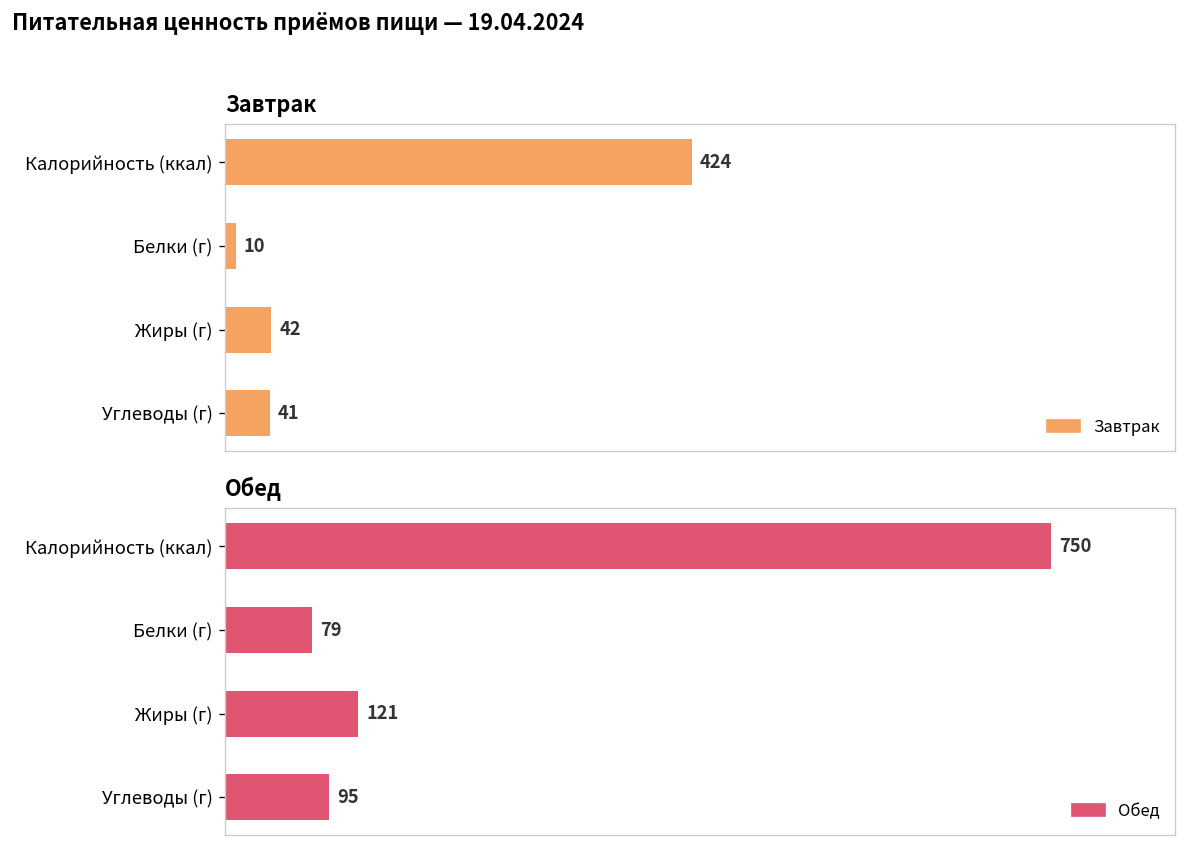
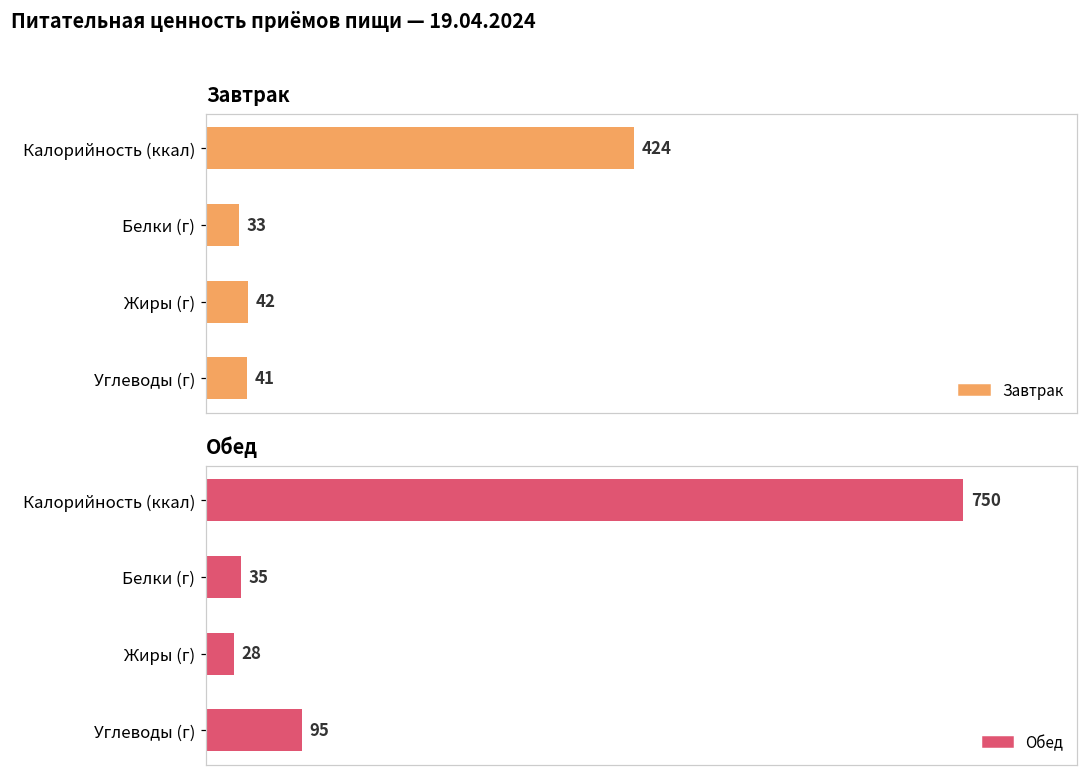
Завтрак, Белки (г): 10 -> 33
Обед, Белки (г): 79 -> 35
Обед, Жиры (г): 121 -> 28
